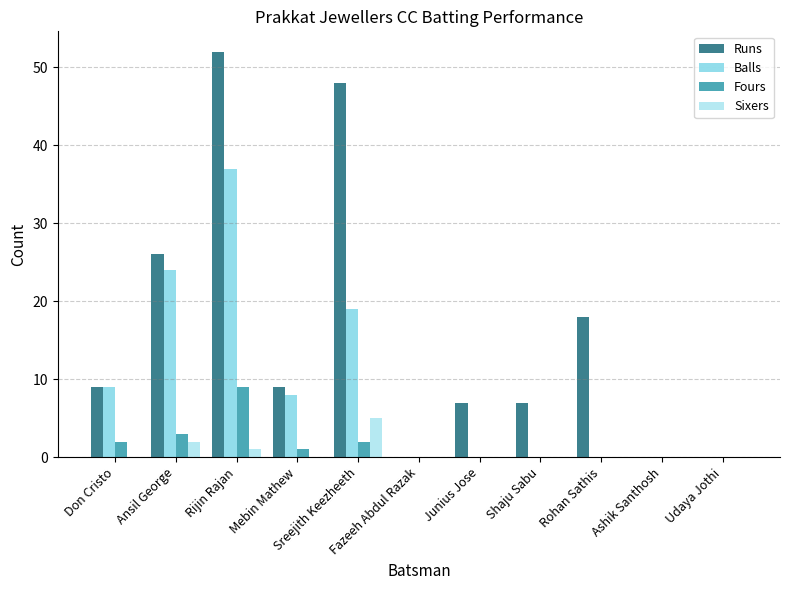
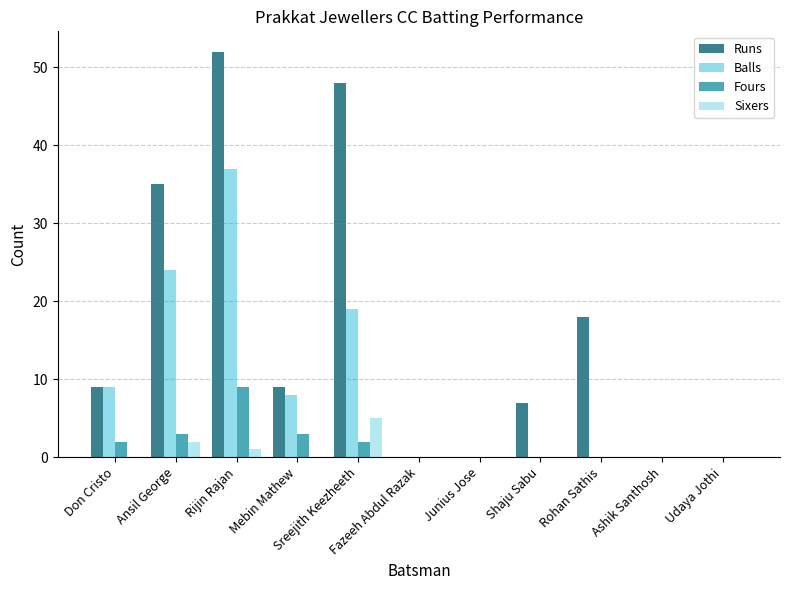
Runs, Ansil George: 26 -> 35
Fours, Mebin Mathew: 1 -> 3
Runs, Junius Jose: 7 -> 0
